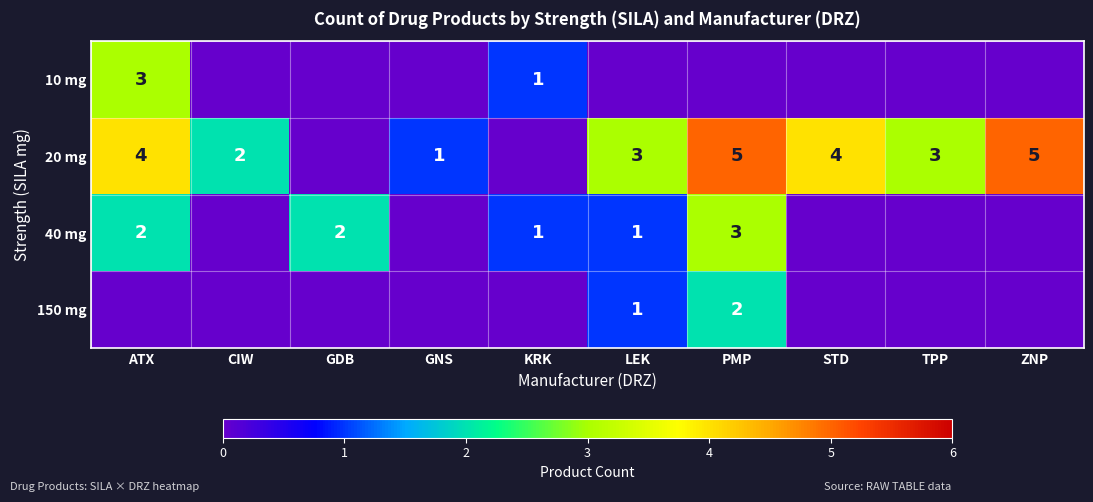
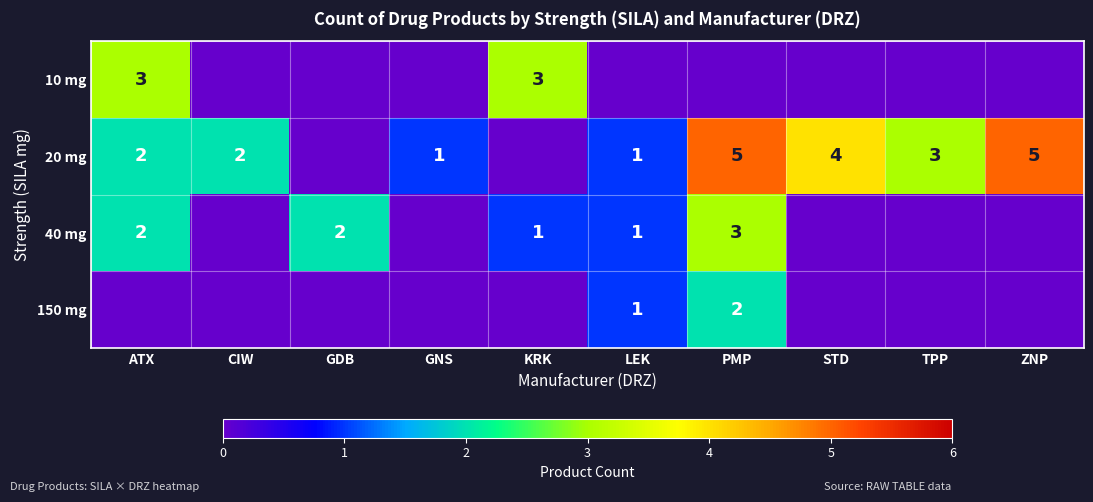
10 mg, KRK: 1 -> 3
20 mg, ATX: 4 -> 2
20 mg, LEK: 3 -> 1
